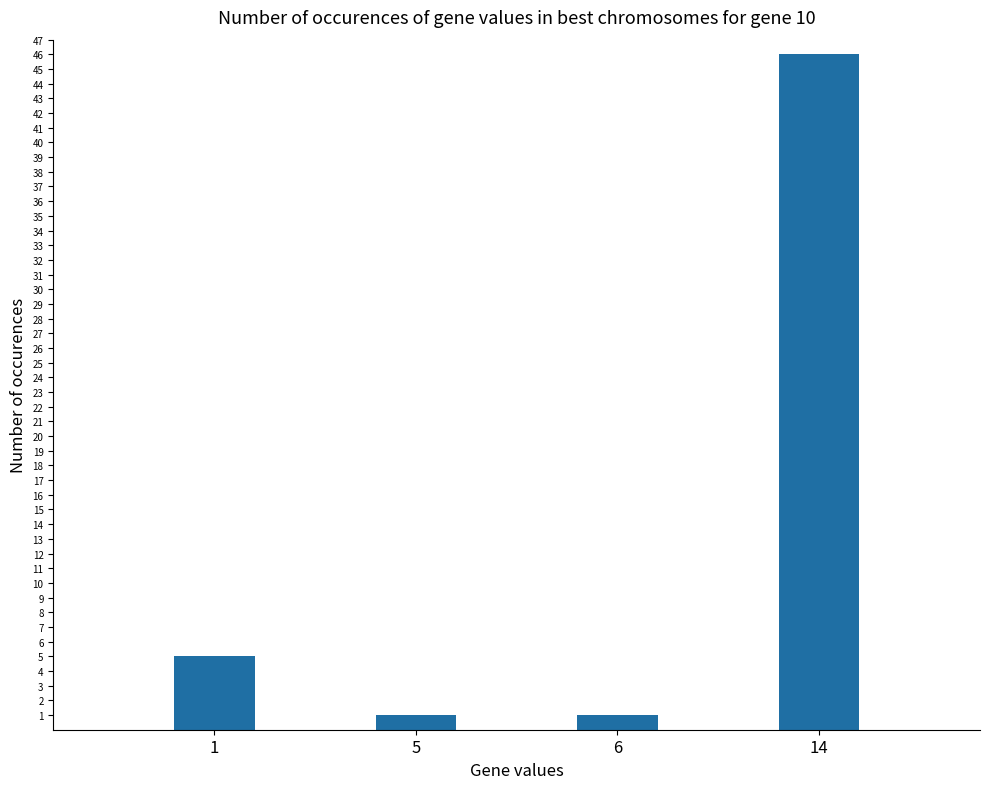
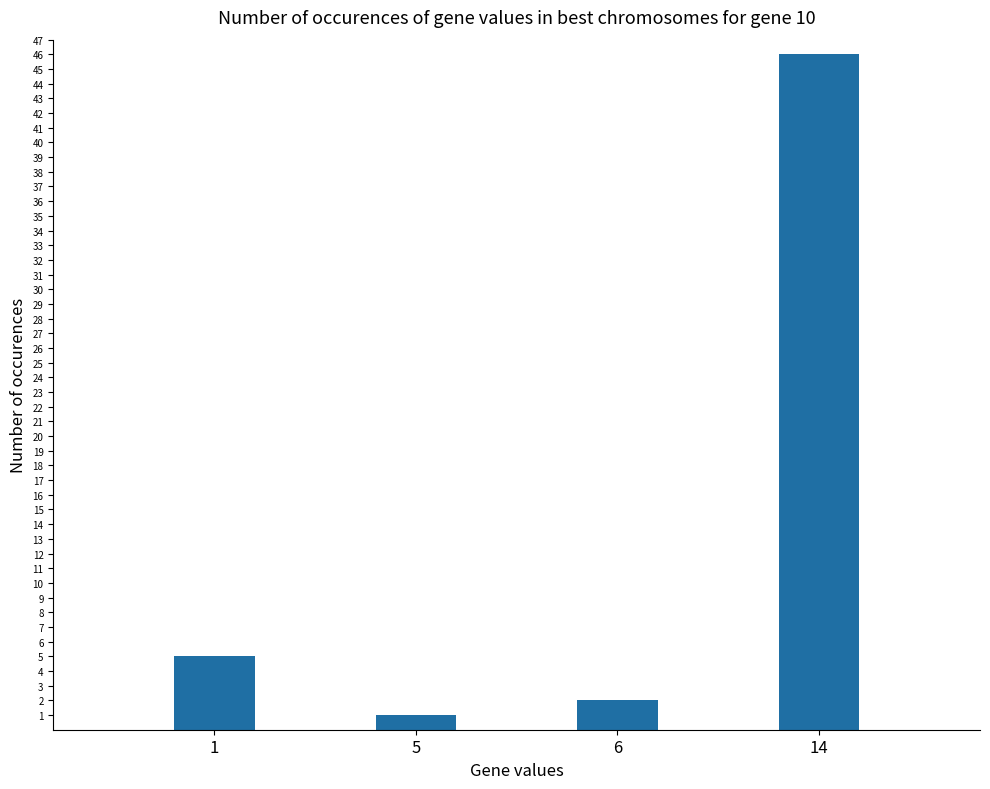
6: 1 -> 2
